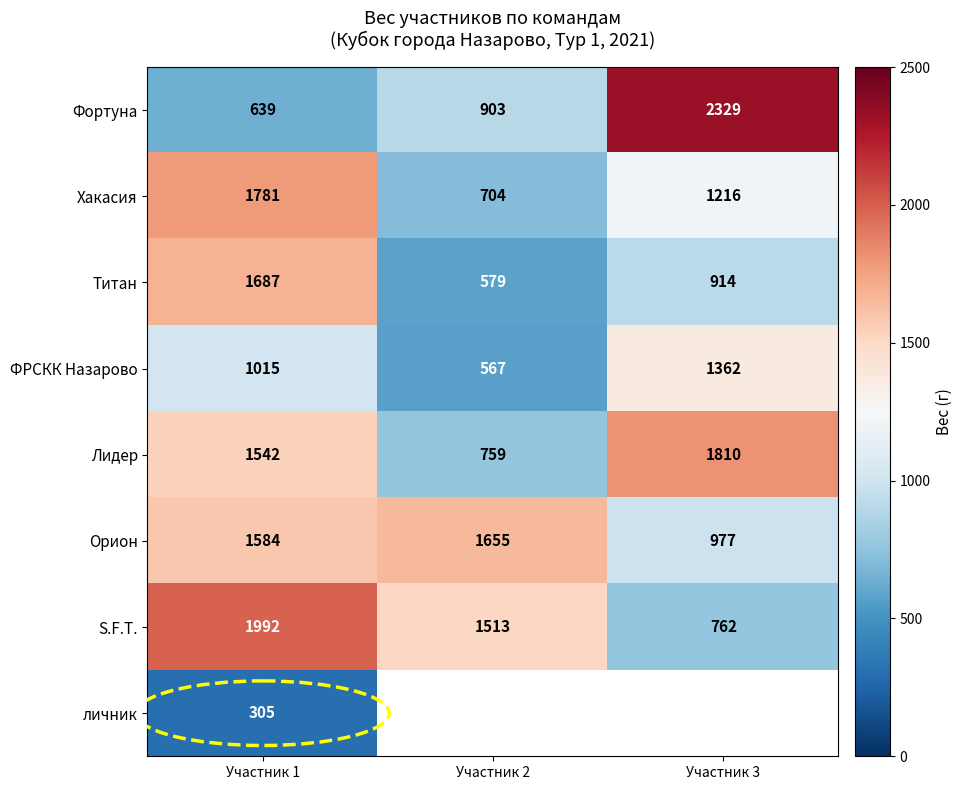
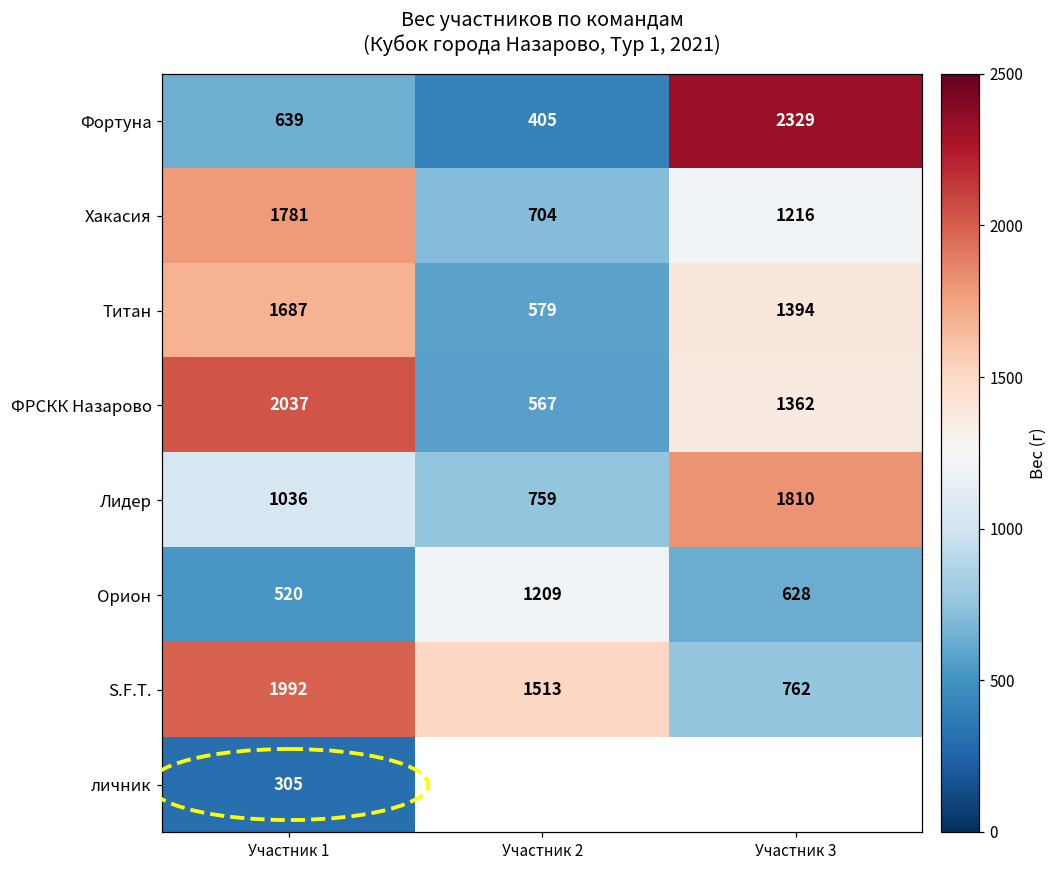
Фортуна, Участник 2: 903 -> 405
Титан, Участник 3: 914 -> 1394
ФРСКК Назарово, Участник 1: 1015 -> 2037
Лидер, Участник 1: 1542 -> 1036
Орион, Участник 1: 1584 -> 520
Орион, Участник 2: 1655 -> 1209
Орион, Участник 3: 977 -> 628
